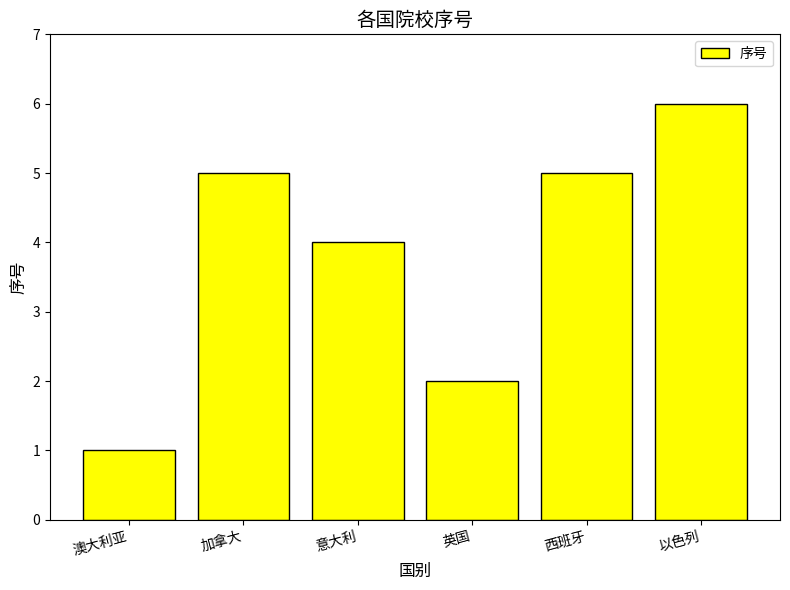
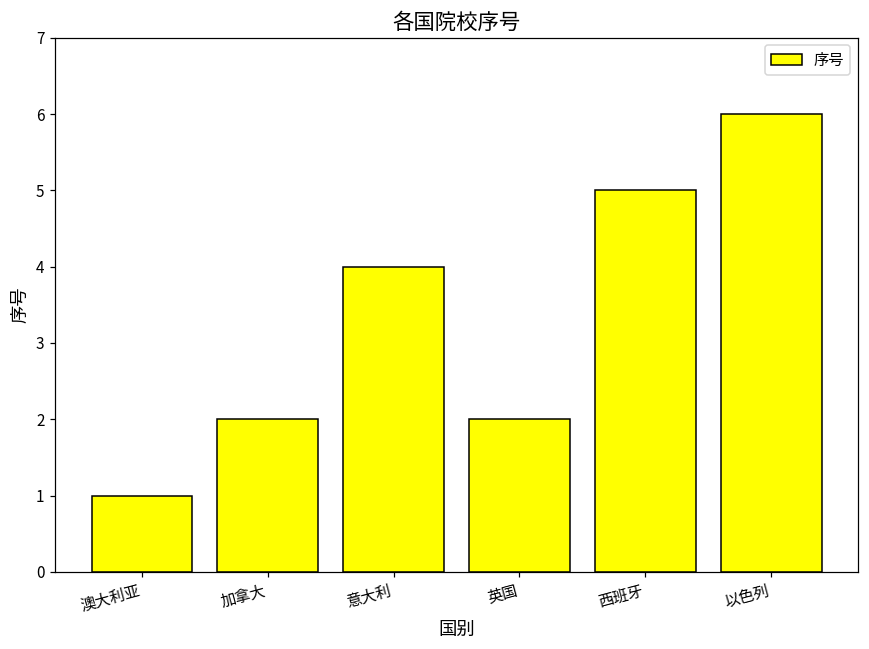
加拿大: 5 -> 2
